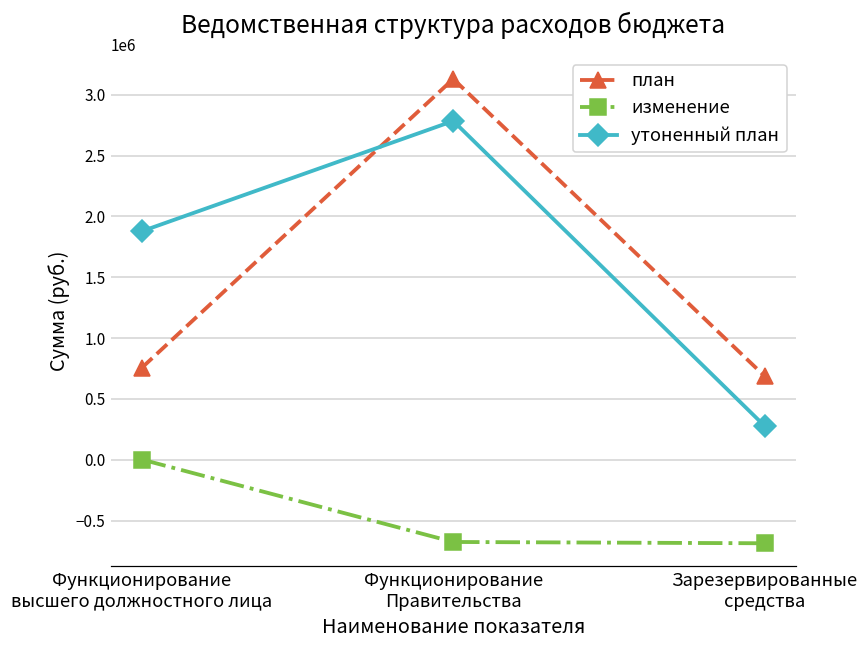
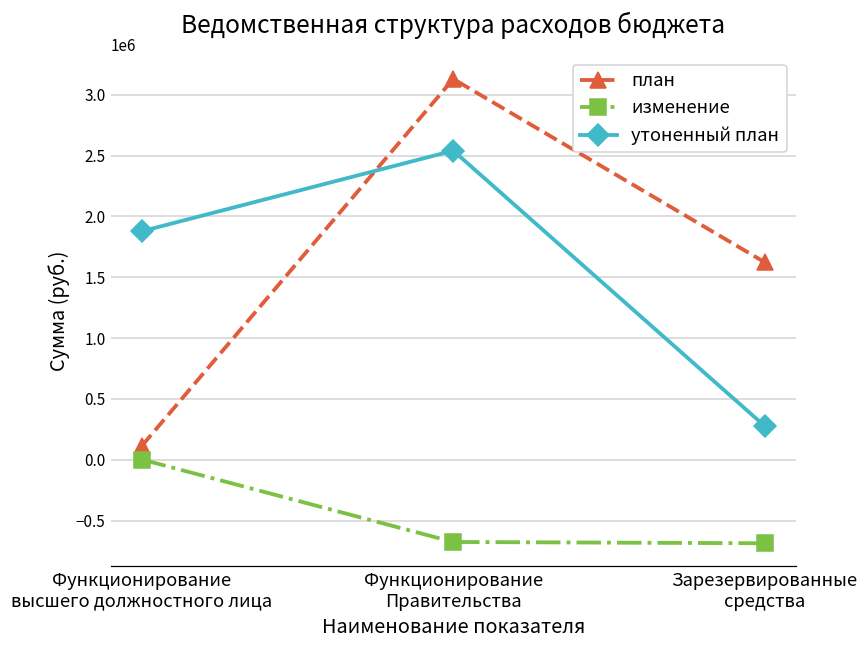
план, Функционирование высшего должностного лица: 760000 -> 110000
утоненный план, Функционирование Правительства: 2780000 -> 2540000
план, Зарезервированные средства: 690000 -> 1620000
